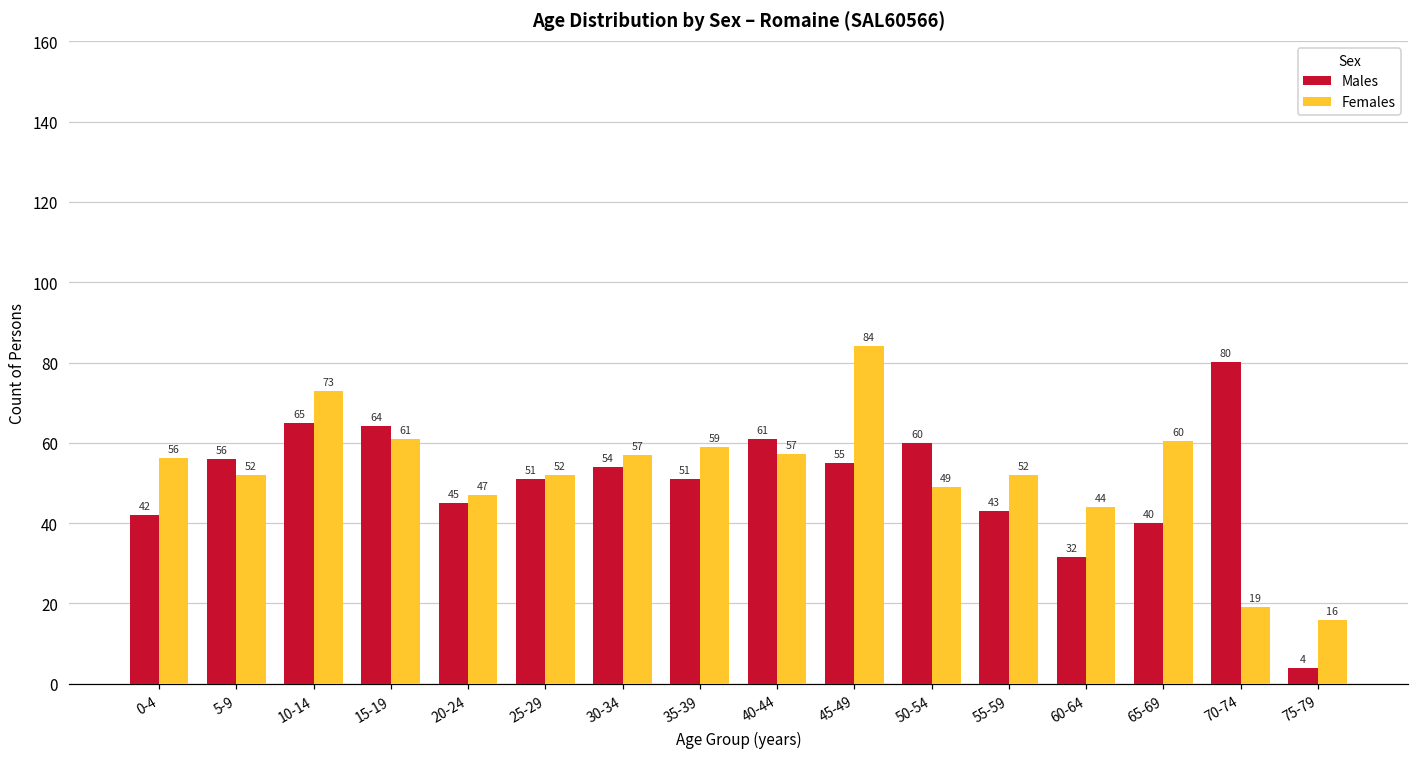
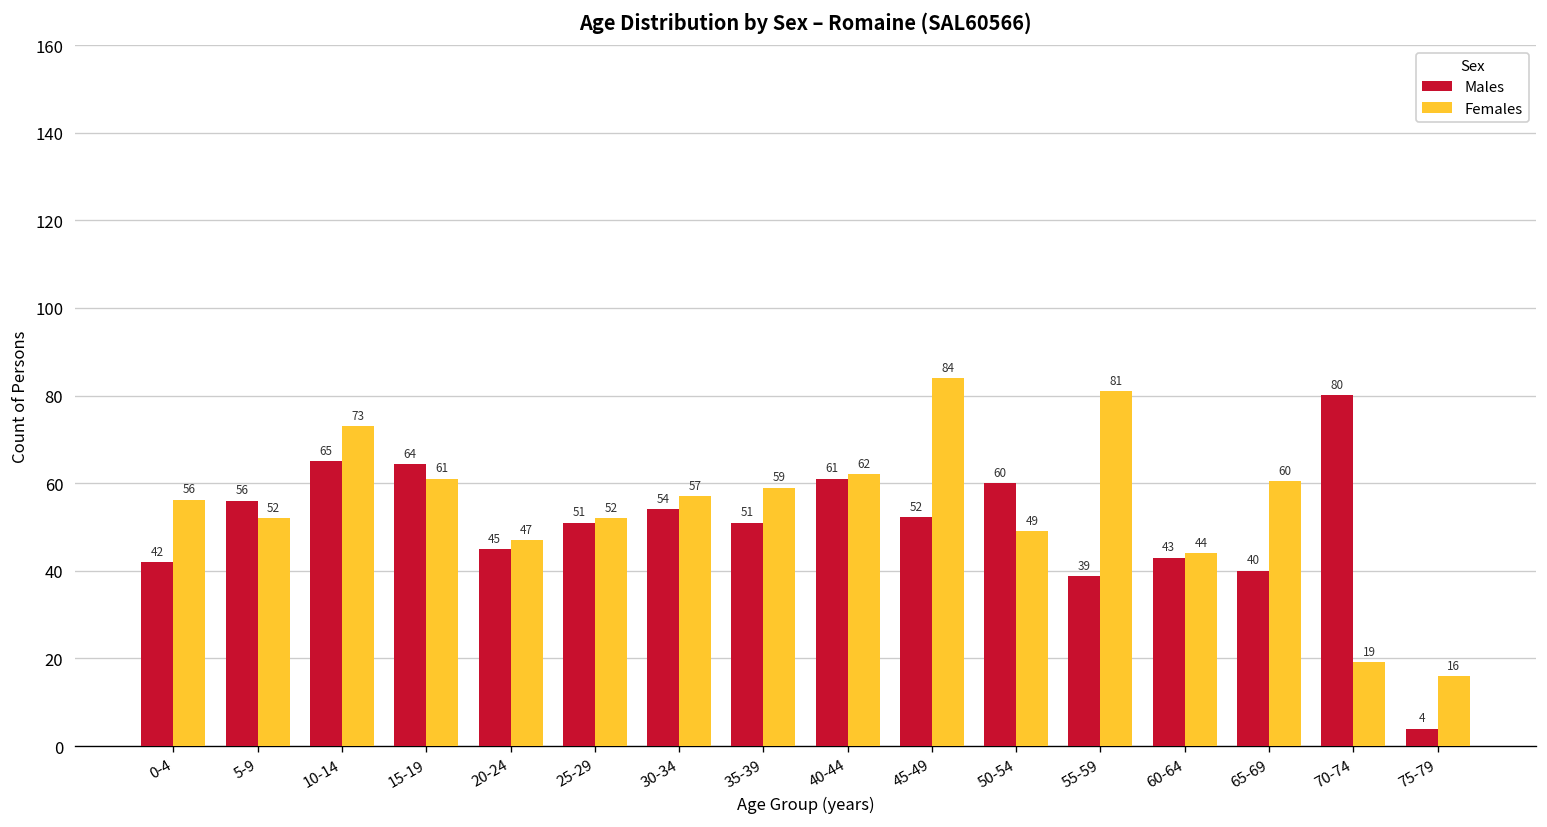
Females, 40-44: 57 -> 62
Males, 45-49: 55 -> 52
Males, 55-59: 43 -> 39
Females, 55-59: 52 -> 81
Males, 60-64: 32 -> 43
